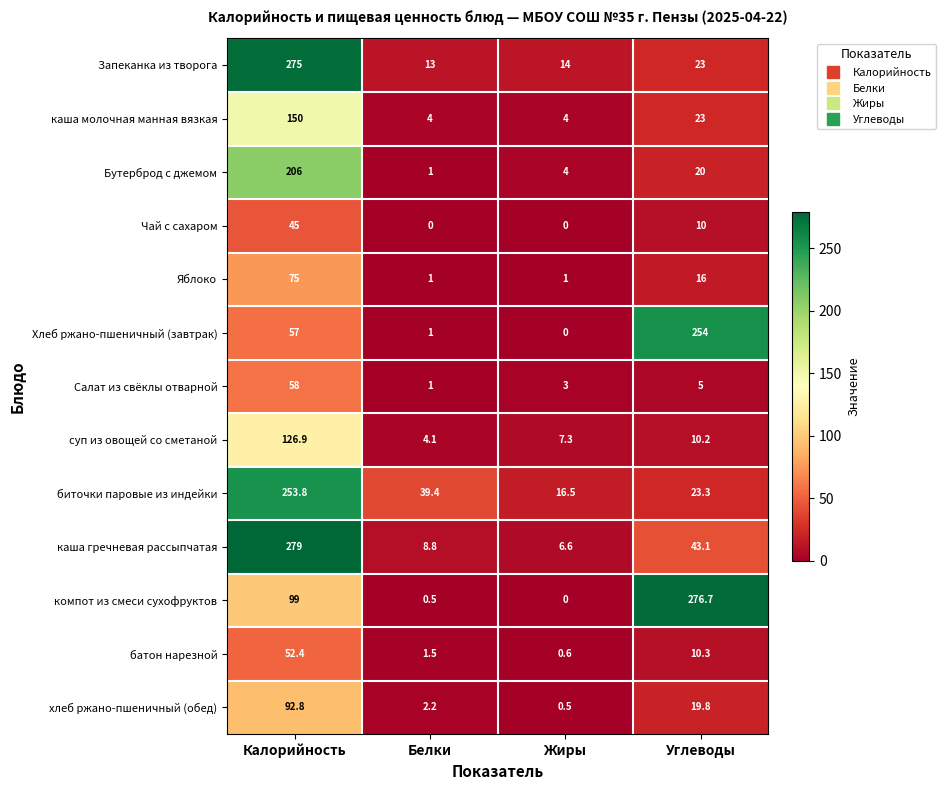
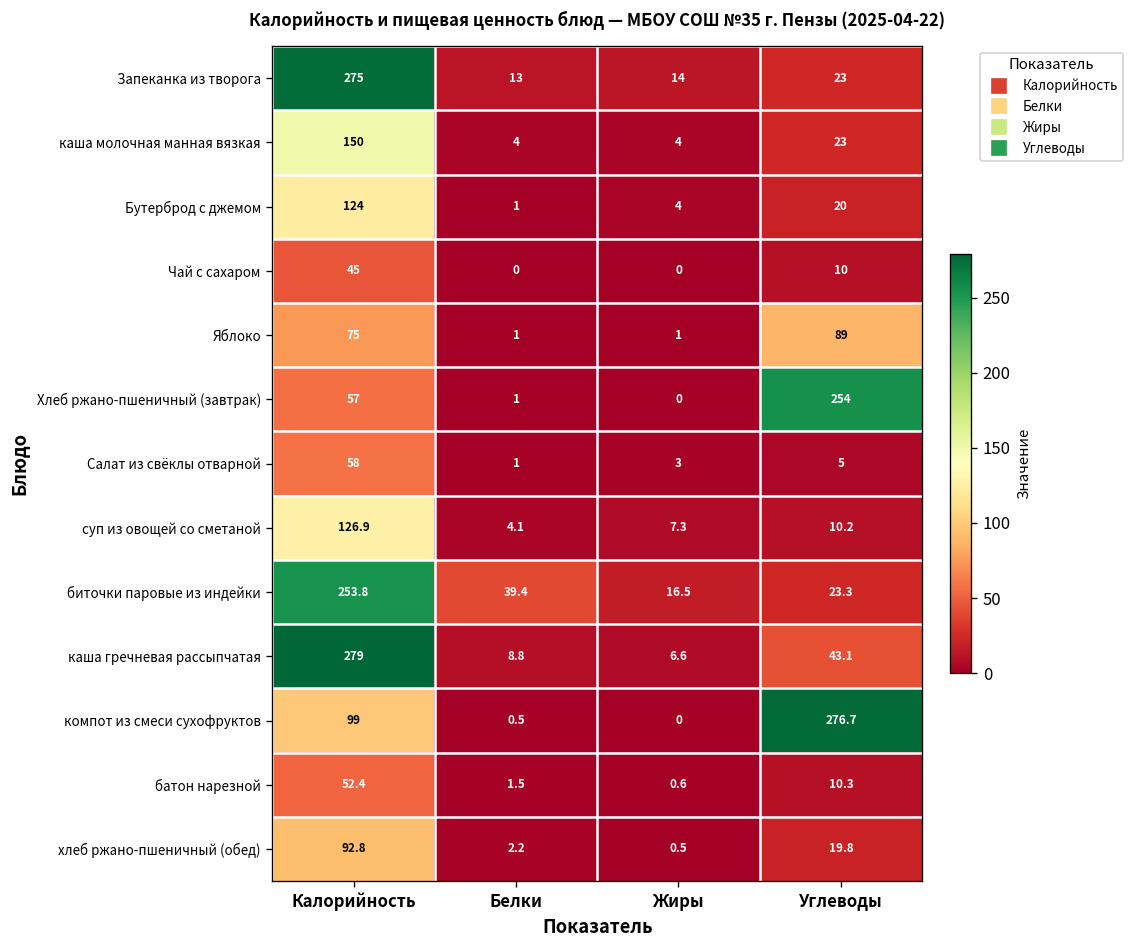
Бутерброд с джемом, Калорийность: 206 -> 124
Яблоко, Углеводы: 16 -> 89
